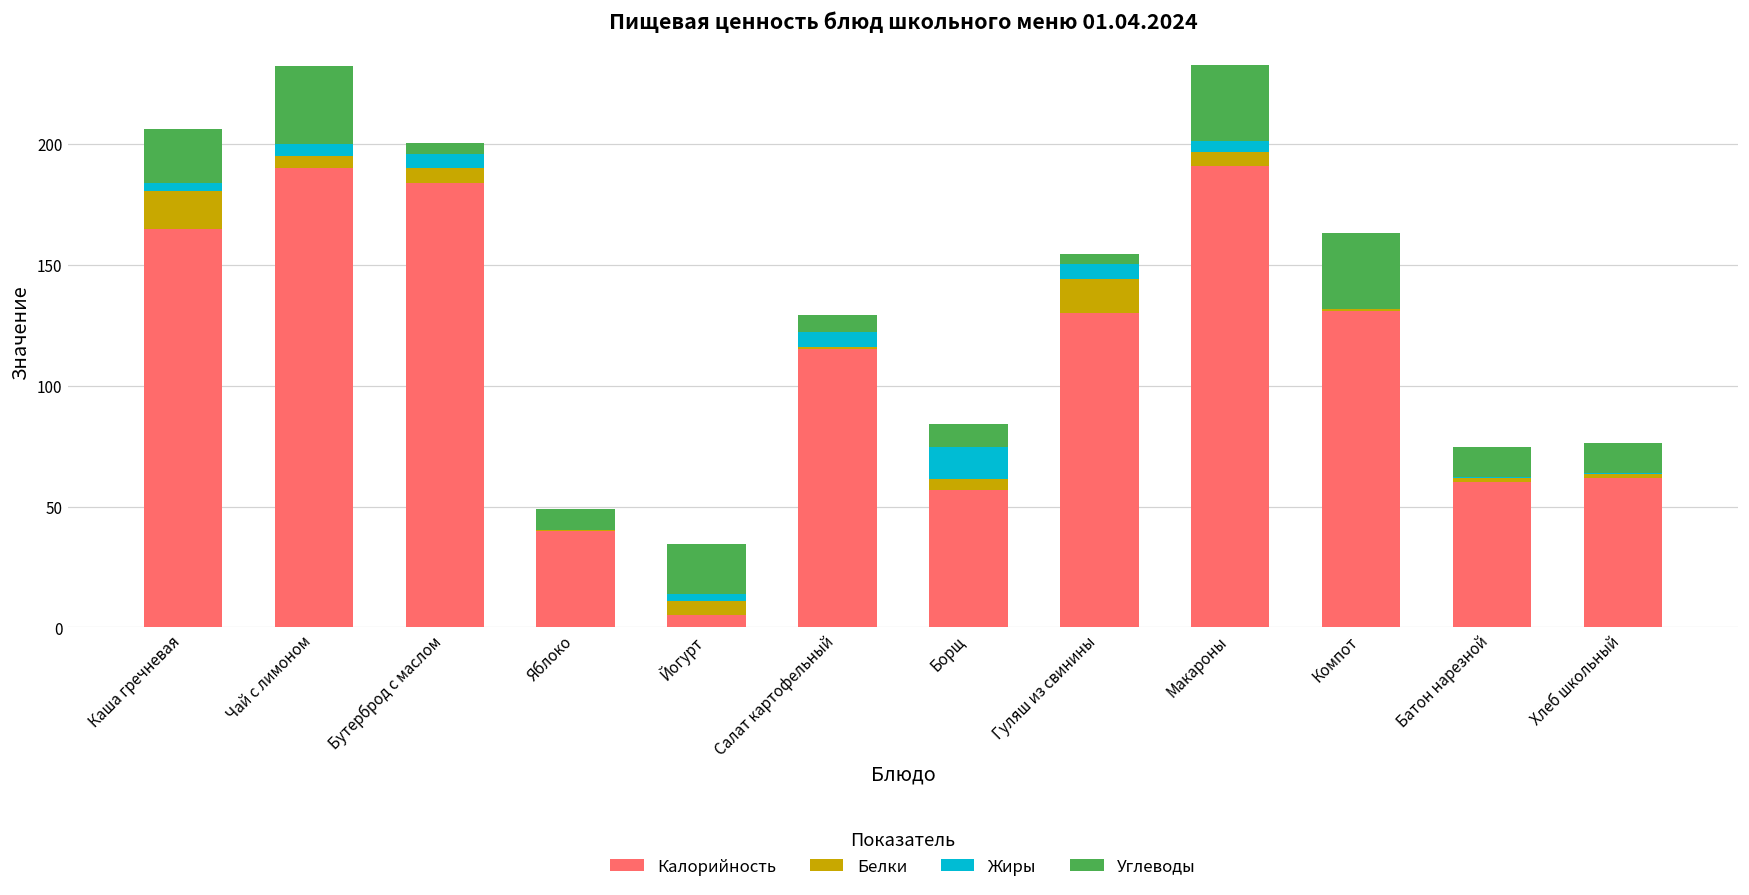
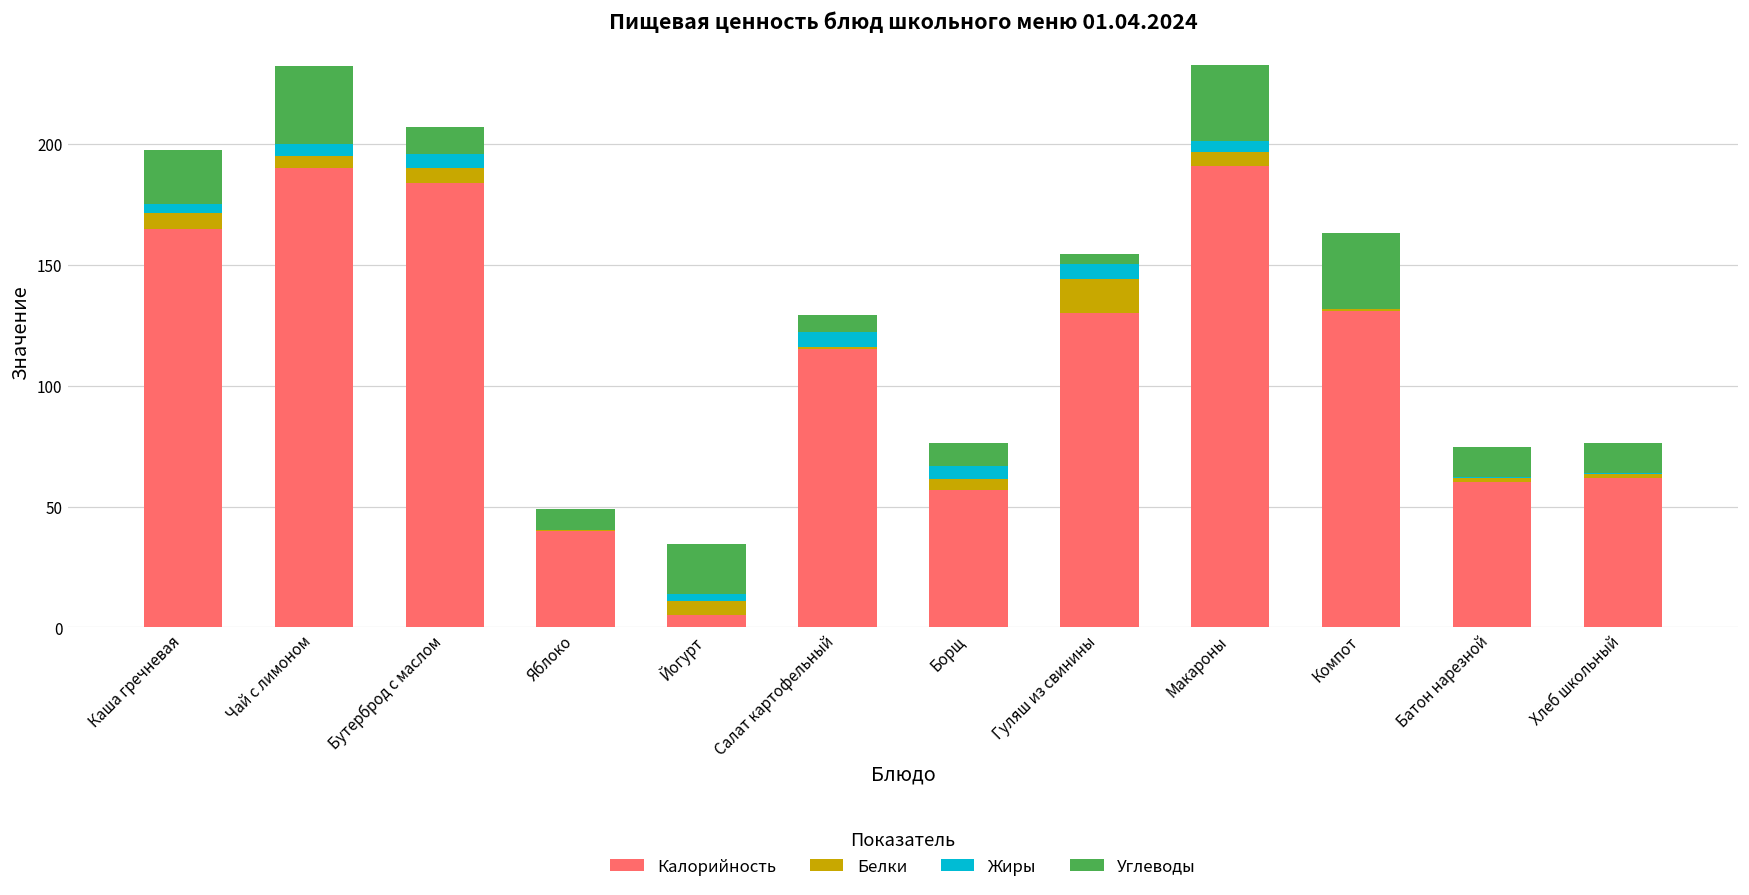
Белки, Каша гречневая: 15 -> 7
Углеводы, Бутерброд с маслом: 4 -> 11
Жиры, Борщ: 13 -> 5
